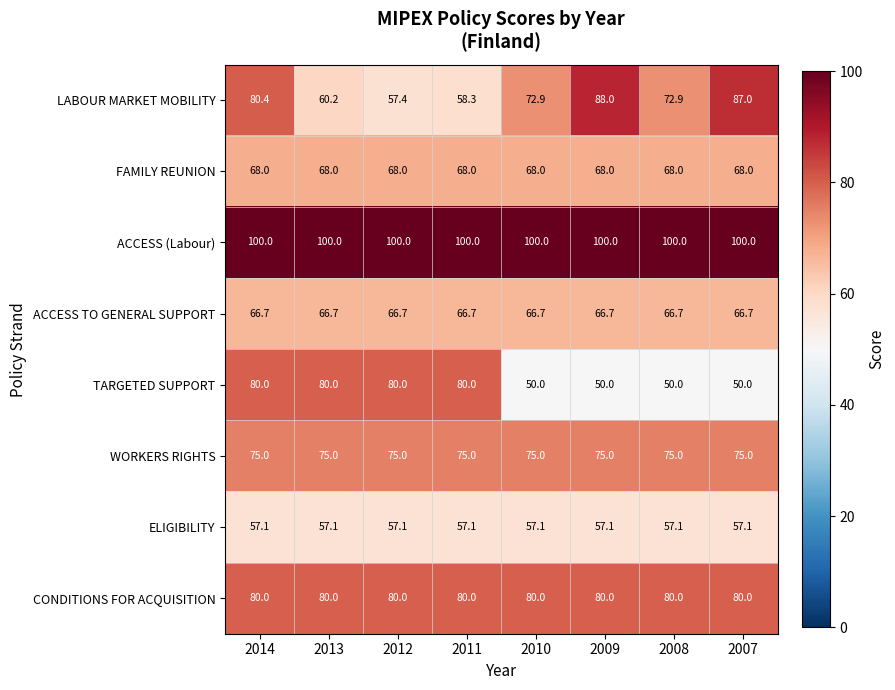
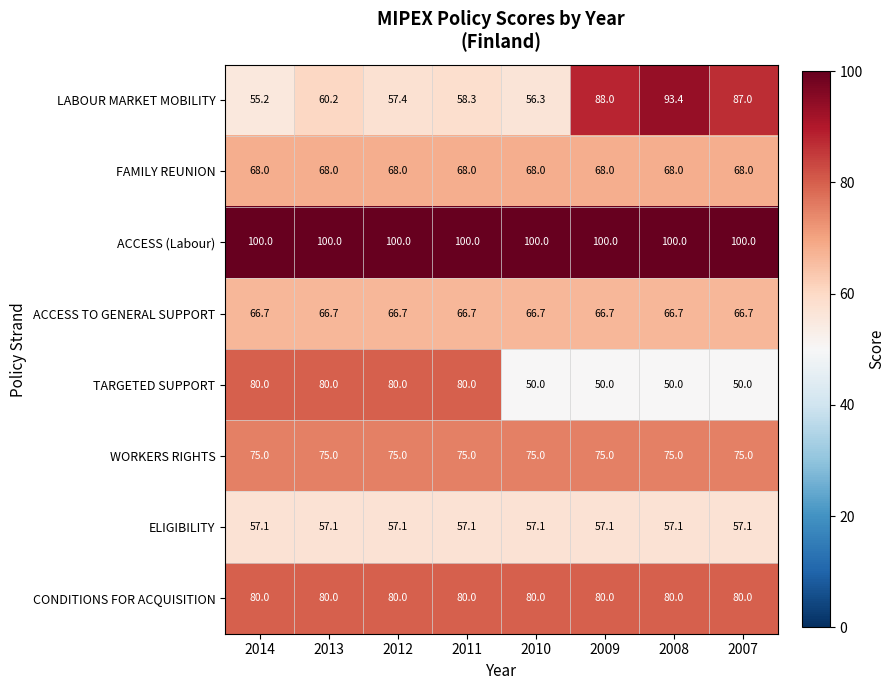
LABOUR MARKET MOBILITY, 2014: 80.4 -> 55.2
LABOUR MARKET MOBILITY, 2010: 72.9 -> 56.3
LABOUR MARKET MOBILITY, 2008: 72.9 -> 93.4
